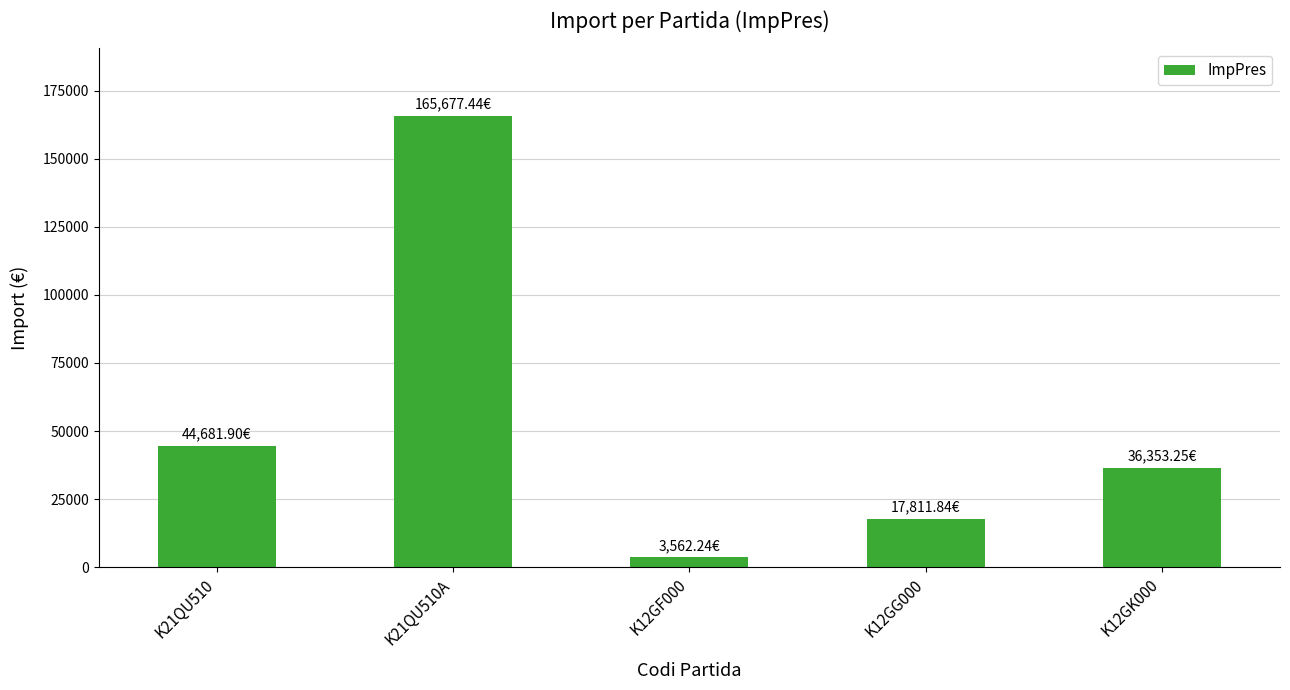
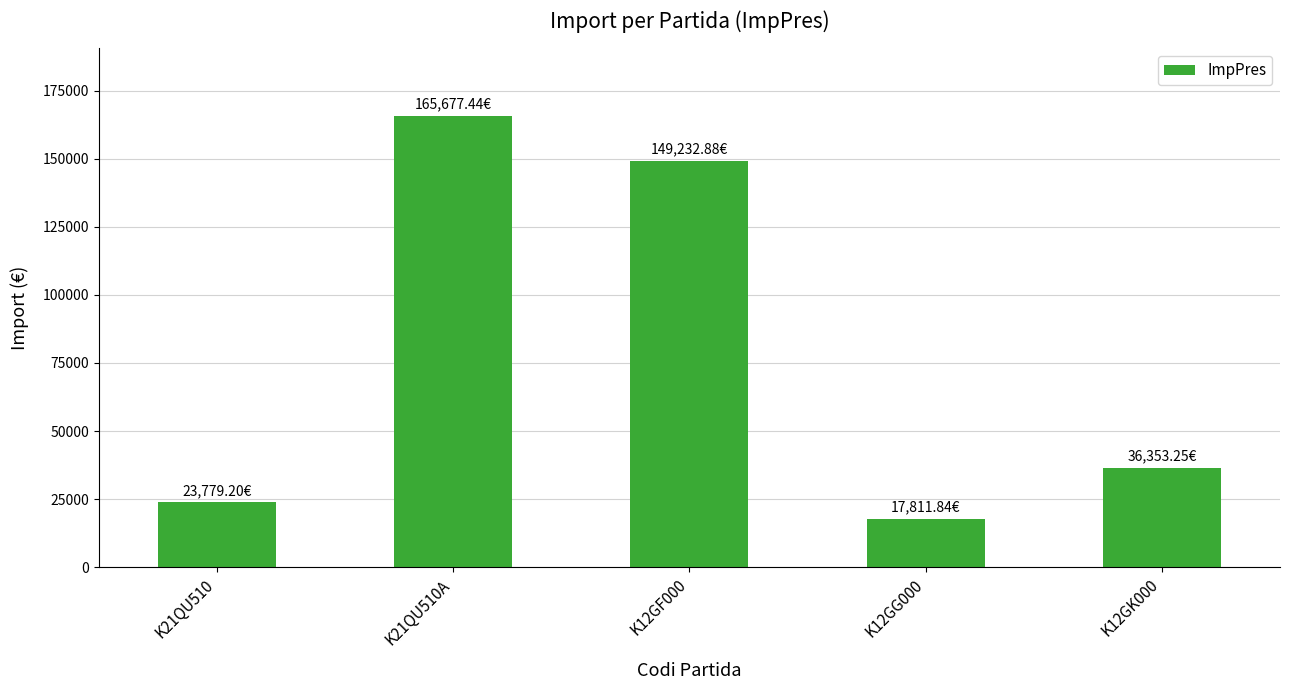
K21QU510: 44,681.90€ -> 23,779.20€
K12GF000: 3,562.24€ -> 149,232.88€
